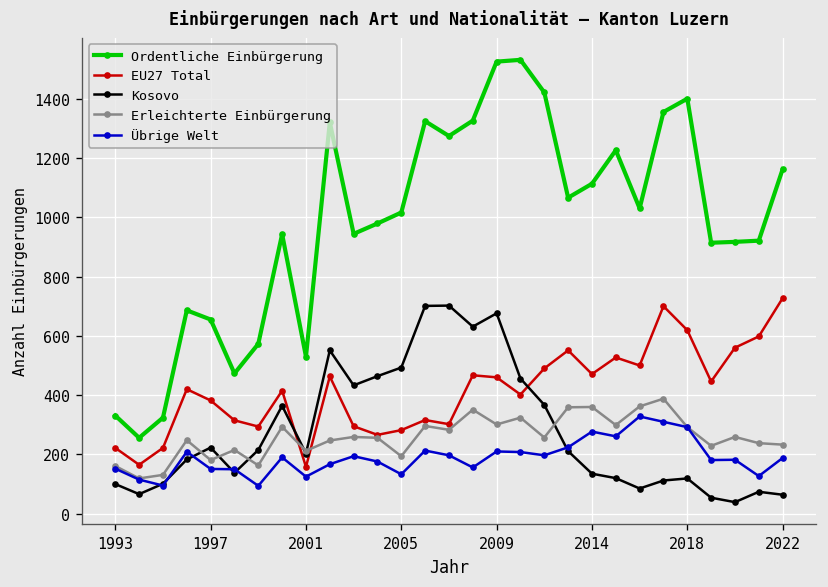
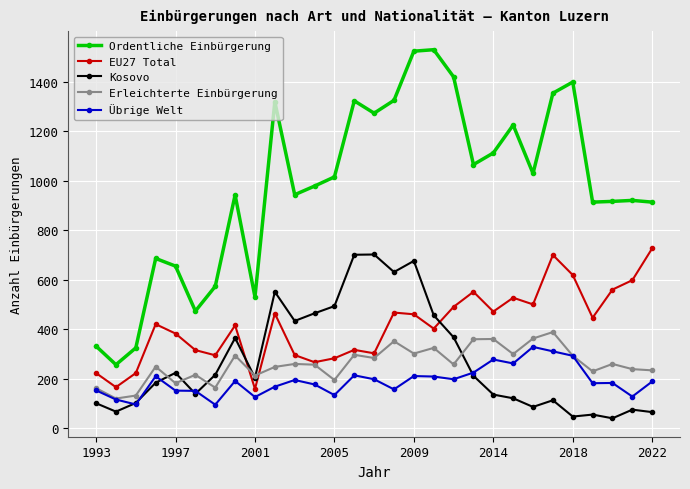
Kosovo, 2018: 120 -> 50
Ordentliche Einbürgerung, 2022: 1160 -> 910
